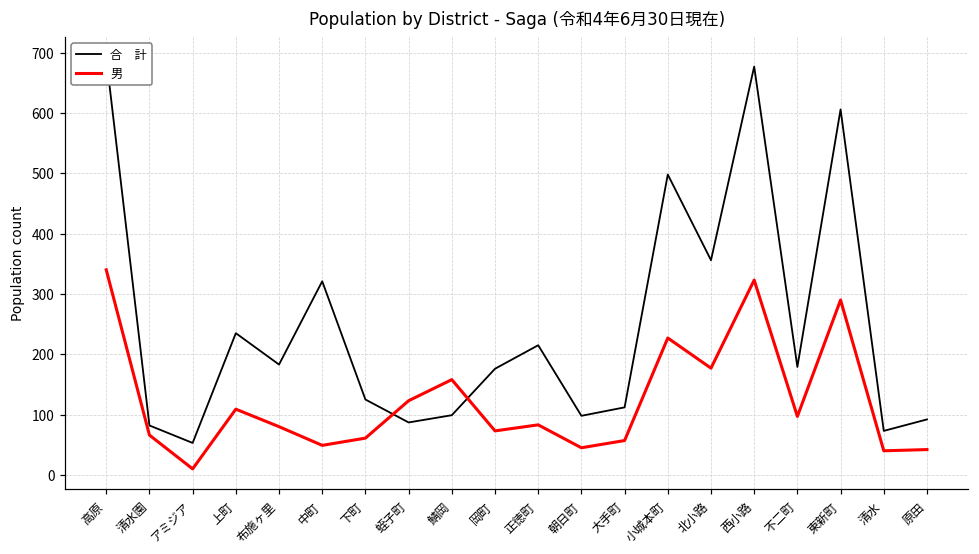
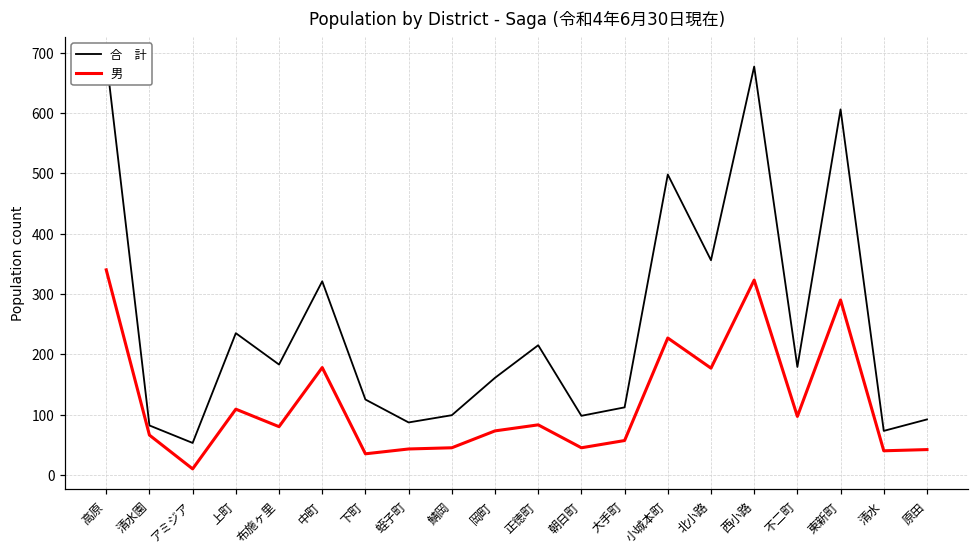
男, 中町: 50 -> 180
男, 下町: 60 -> 40
男, 蛭子町: 120 -> 40
男, 鯖岡: 160 -> 50
合 計, 岡町: 180 -> 160
